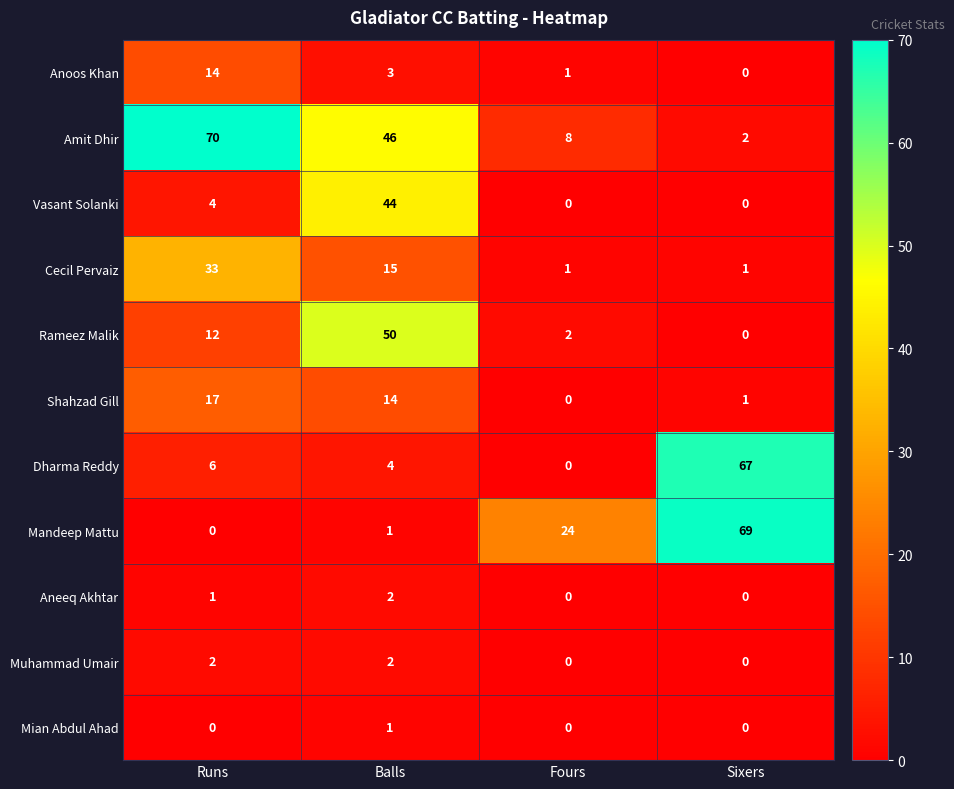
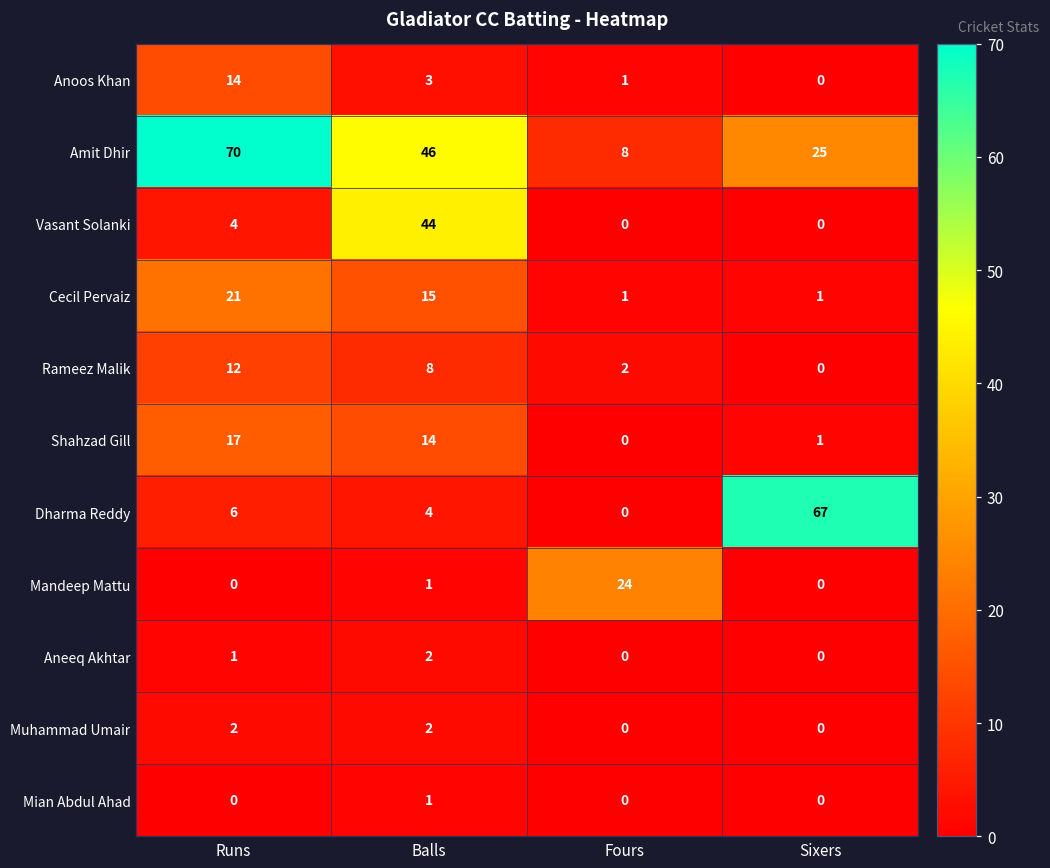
Amit Dhir, Sixers: 2 -> 25
Cecil Pervaiz, Runs: 33 -> 21
Rameez Malik, Balls: 50 -> 8
Mandeep Mattu, Sixers: 69 -> 0
